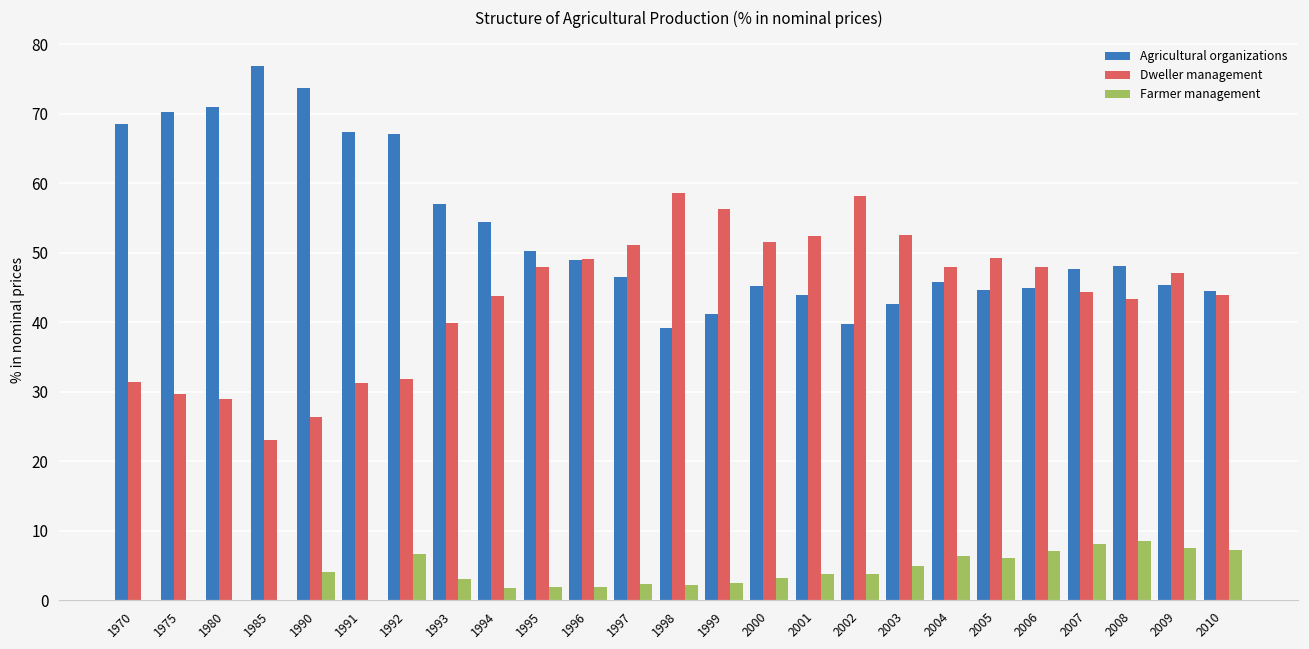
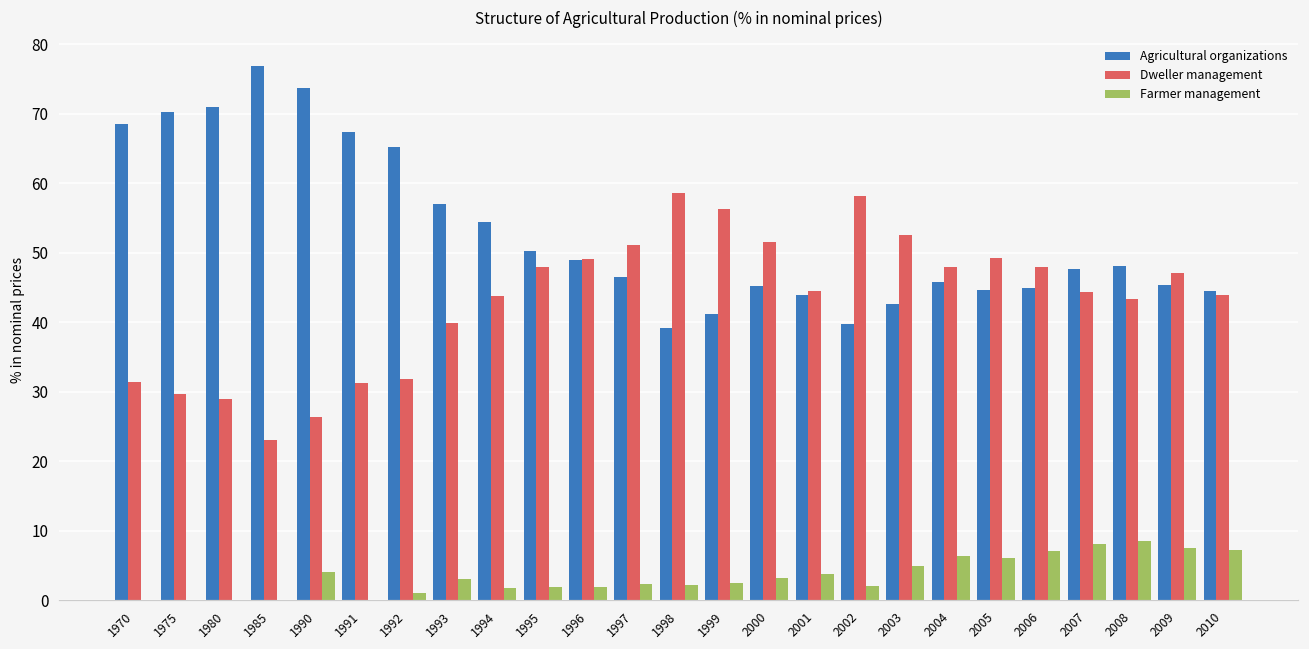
Agricultural organizations, 1992: 67 -> 65
Farmer management, 1992: 7 -> 1
Dweller management, 2001: 52 -> 45
Farmer management, 2002: 4 -> 2
